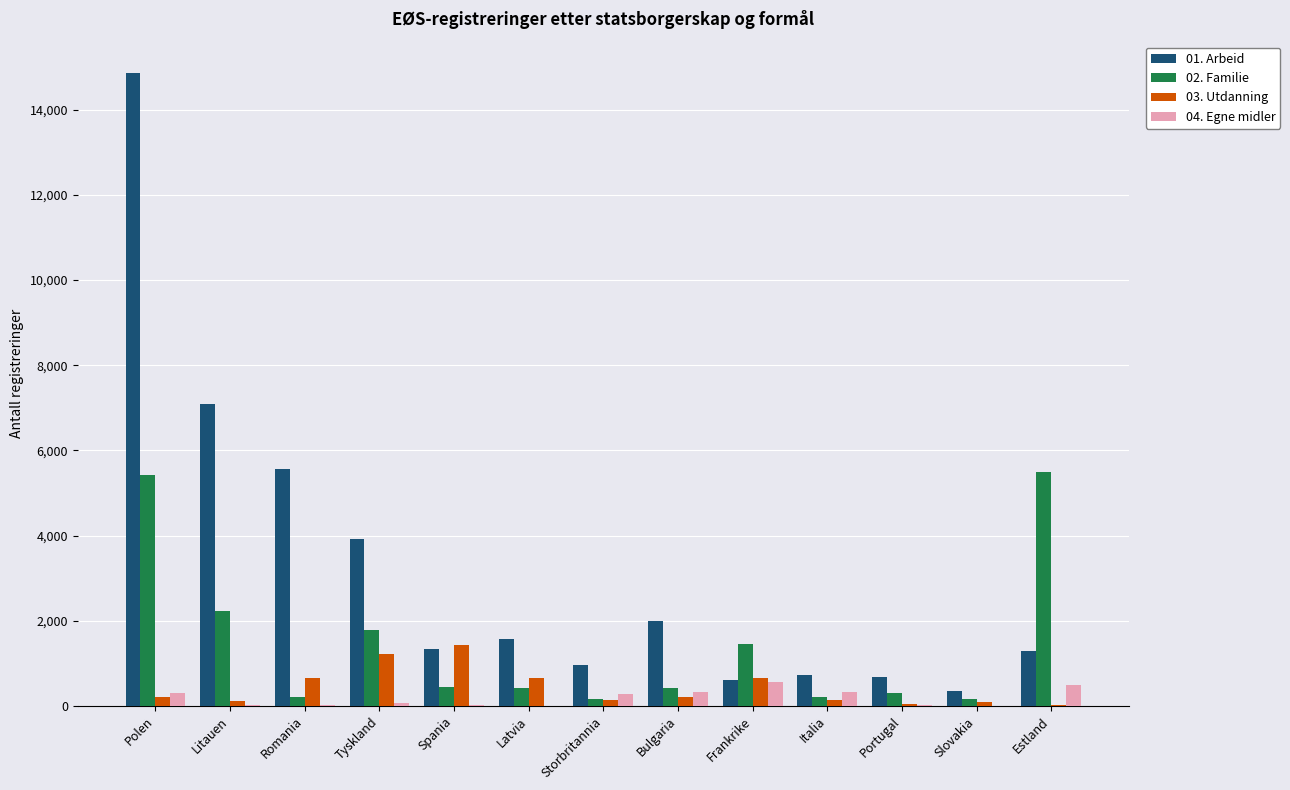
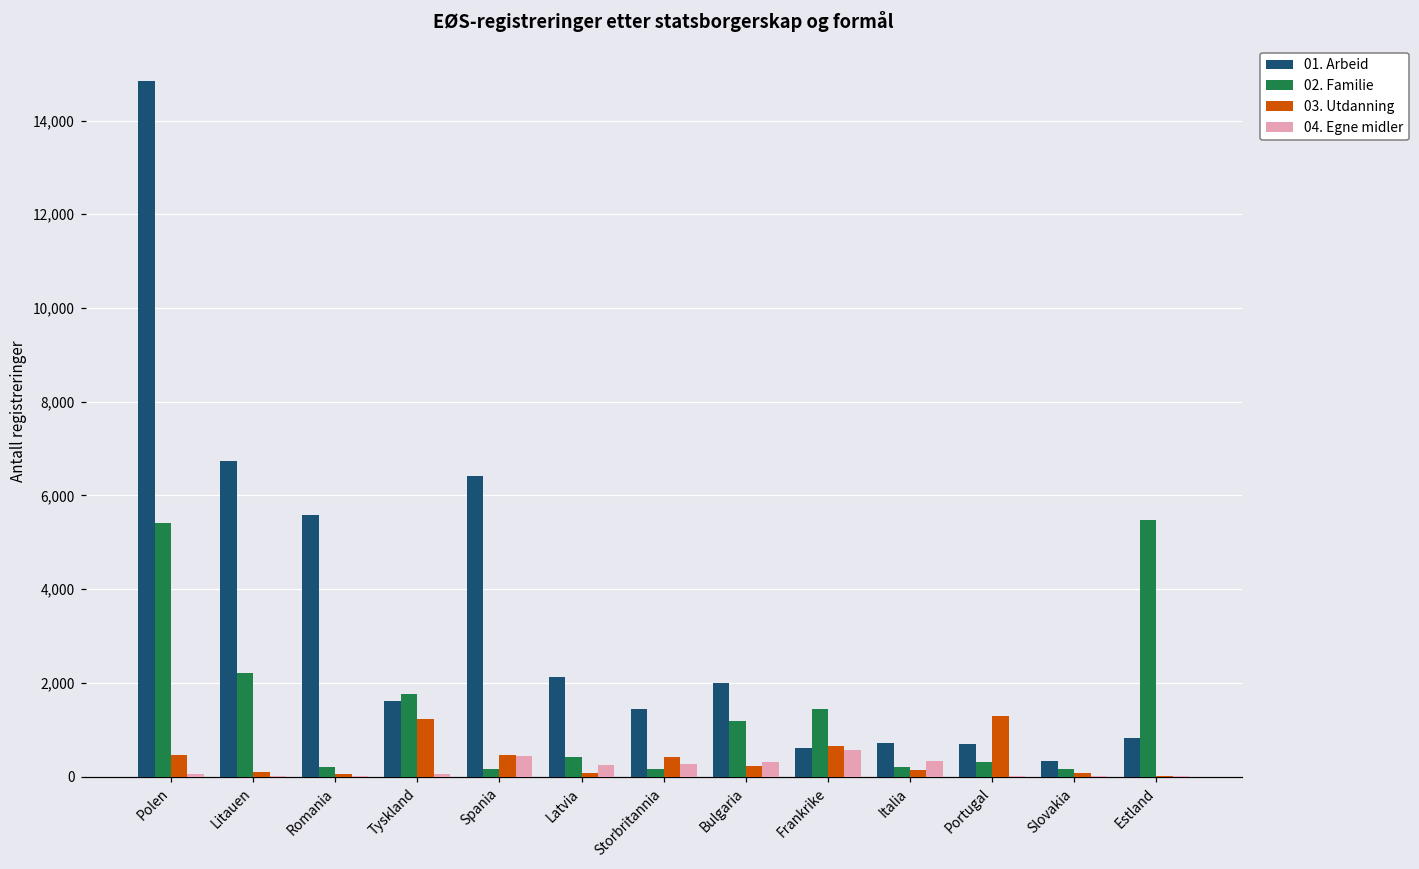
03. Utdanning, Polen: 200 -> 500
04. Egne midler, Polen: 300 -> 0
01. Arbeid, Litauen: 7,100 -> 6,700
03. Utdanning, Romania: 700 -> 100
01. Arbeid, Tyskland: 3,900 -> 1,600
01. Arbeid, Spania: 1,300 -> 6,400
02. Familie, Spania: 400 -> 200
03. Utdanning, Spania: 1,400 -> 500
04. Egne midler, Spania: 0 -> 400
01. Arbeid, Latvia: 1,600 -> 2,100
03. Utdanning, Latvia: 700 -> 100
04. Egne midler, Latvia: 0 -> 200
01. Arbeid, Storbritannia: 1,000 -> 1,400
03. Utdanning, Storbritannia: 100 -> 400
02. Familie, Bulgaria: 400 -> 1,200
03. Utdanning, Portugal: 100 -> 1,300
01. Arbeid, Estland: 1,300 -> 800
04. Egne midler, Estland: 500 -> 0
